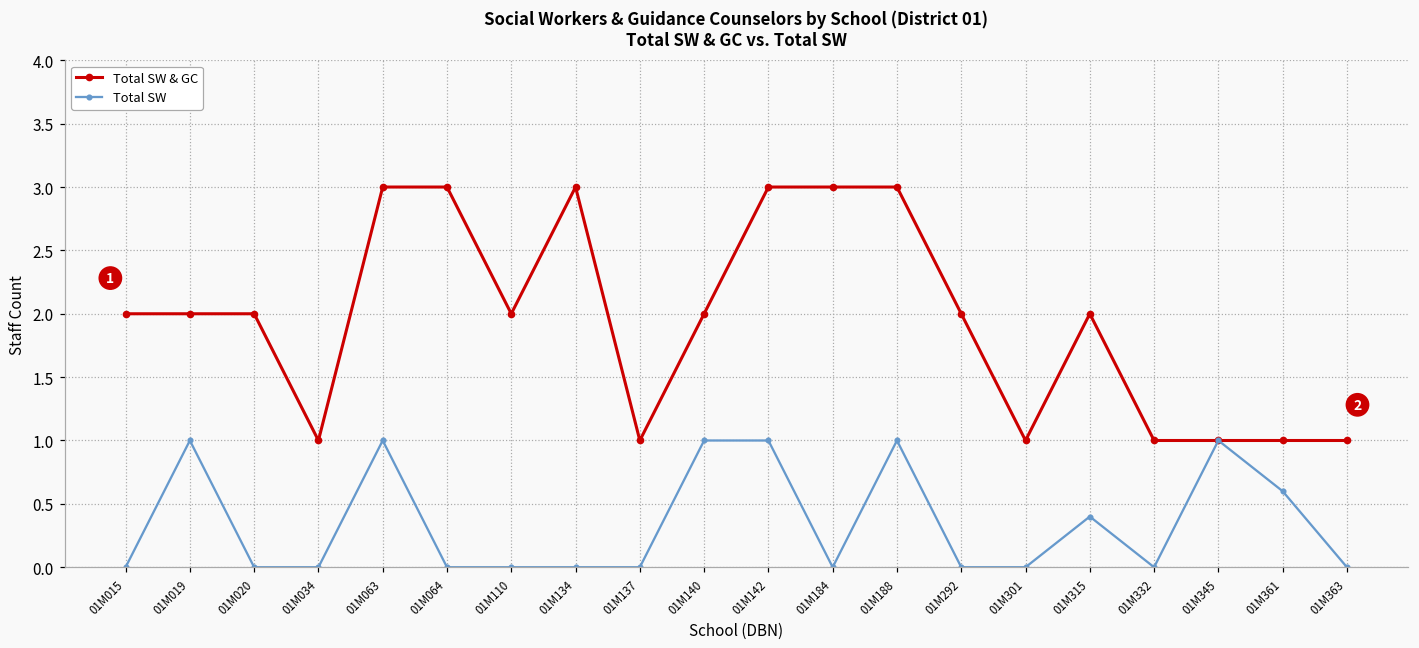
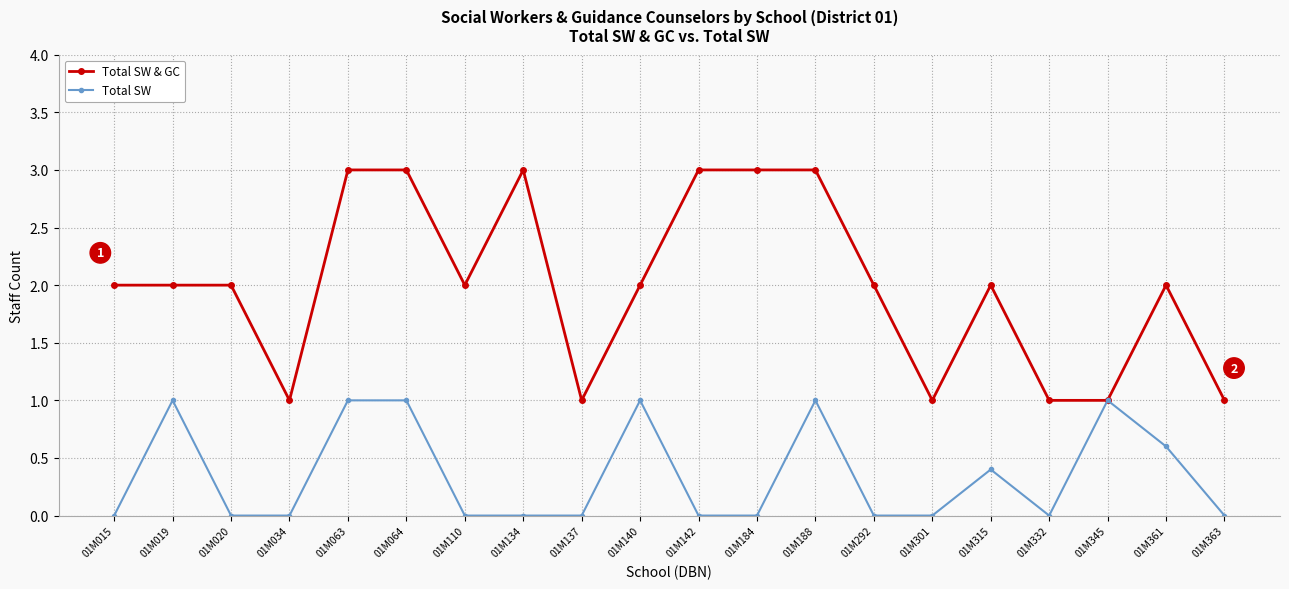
Total SW, 01M064: 0 -> 1
Total SW, 01M142: 1 -> 0
Total SW & GC, 01M361: 1 -> 2
